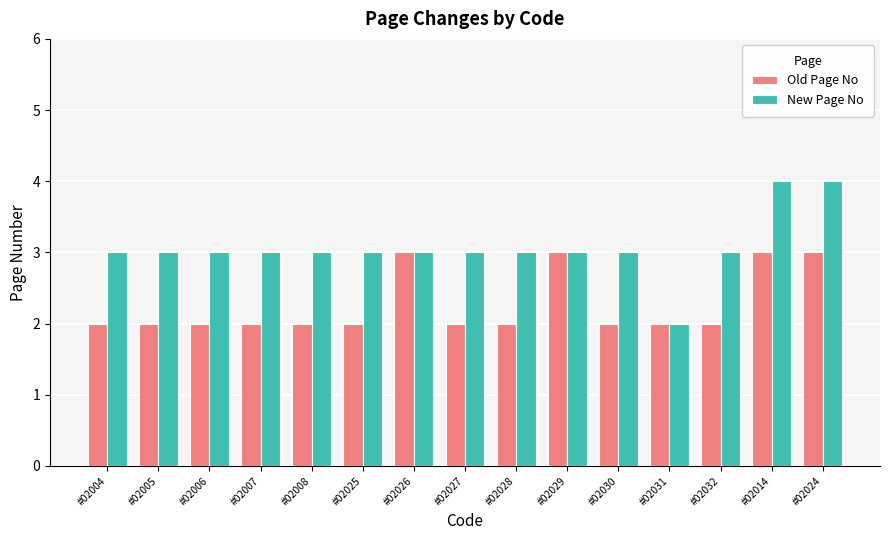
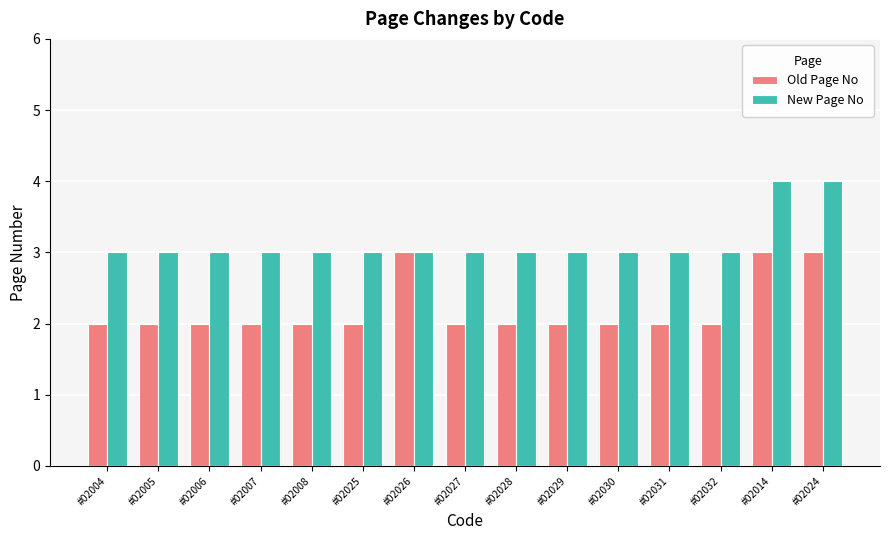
Old Page No, #02029: 3 -> 2
New Page No, #02031: 2 -> 3
